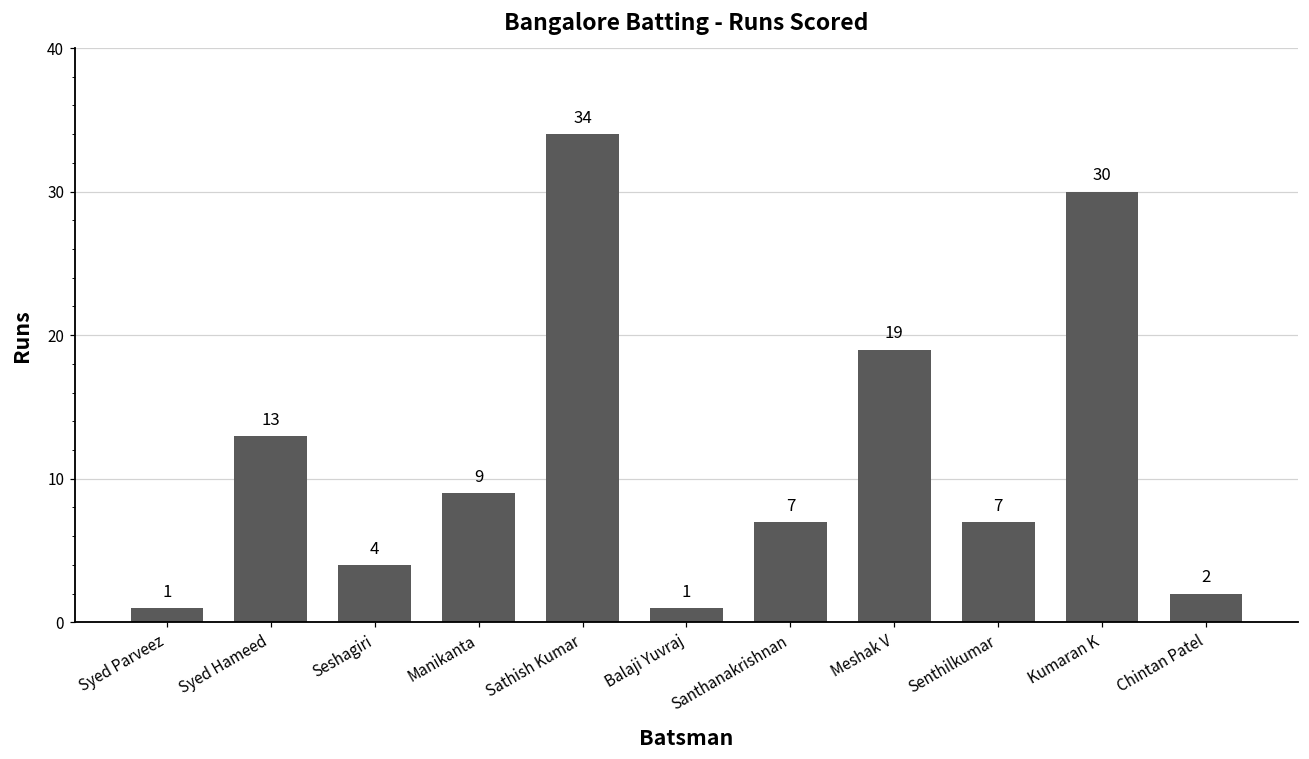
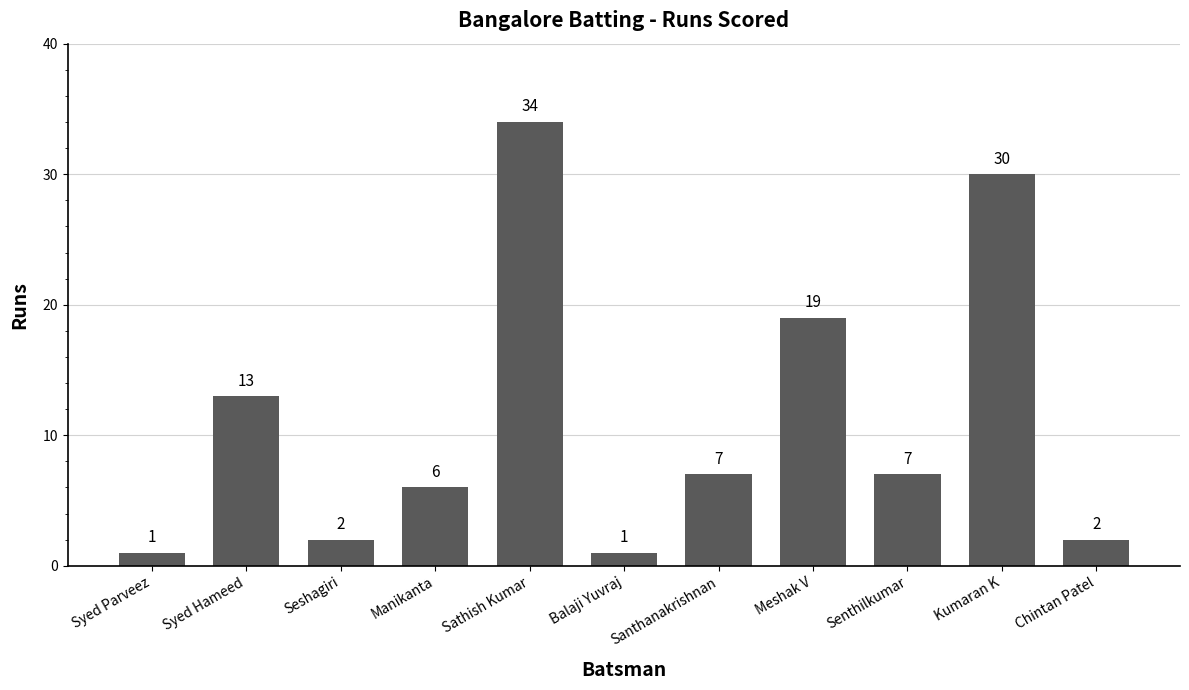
Seshagiri: 4 -> 2
Manikanta: 9 -> 6
